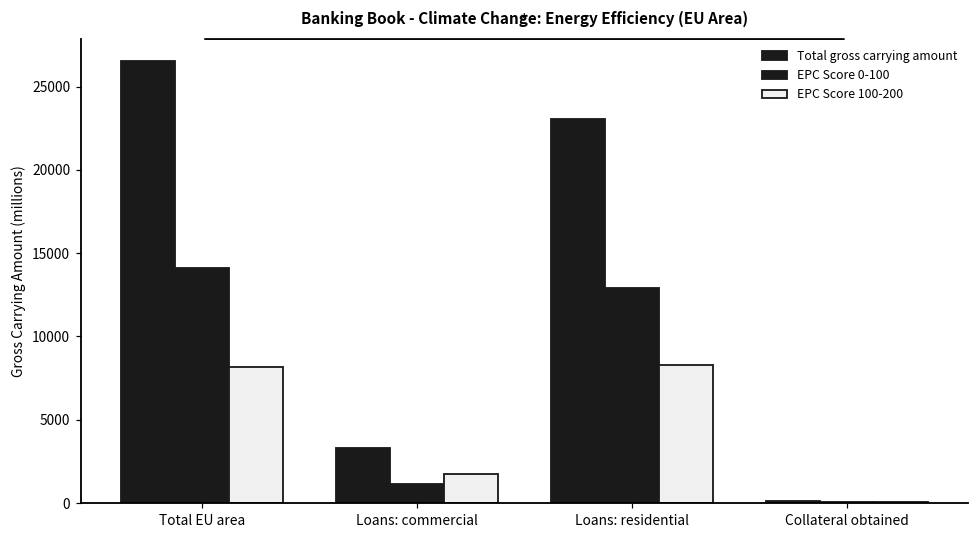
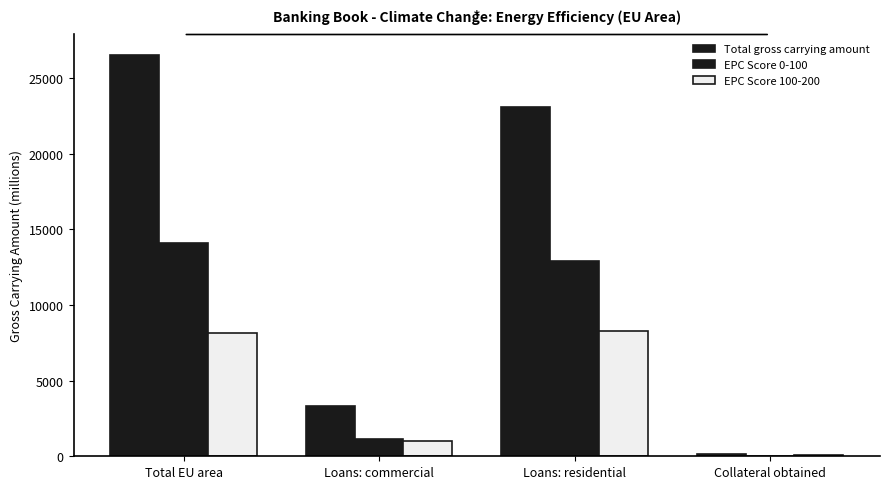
EPC Score 100-200, Loans: commercial: 1700 -> 1000
